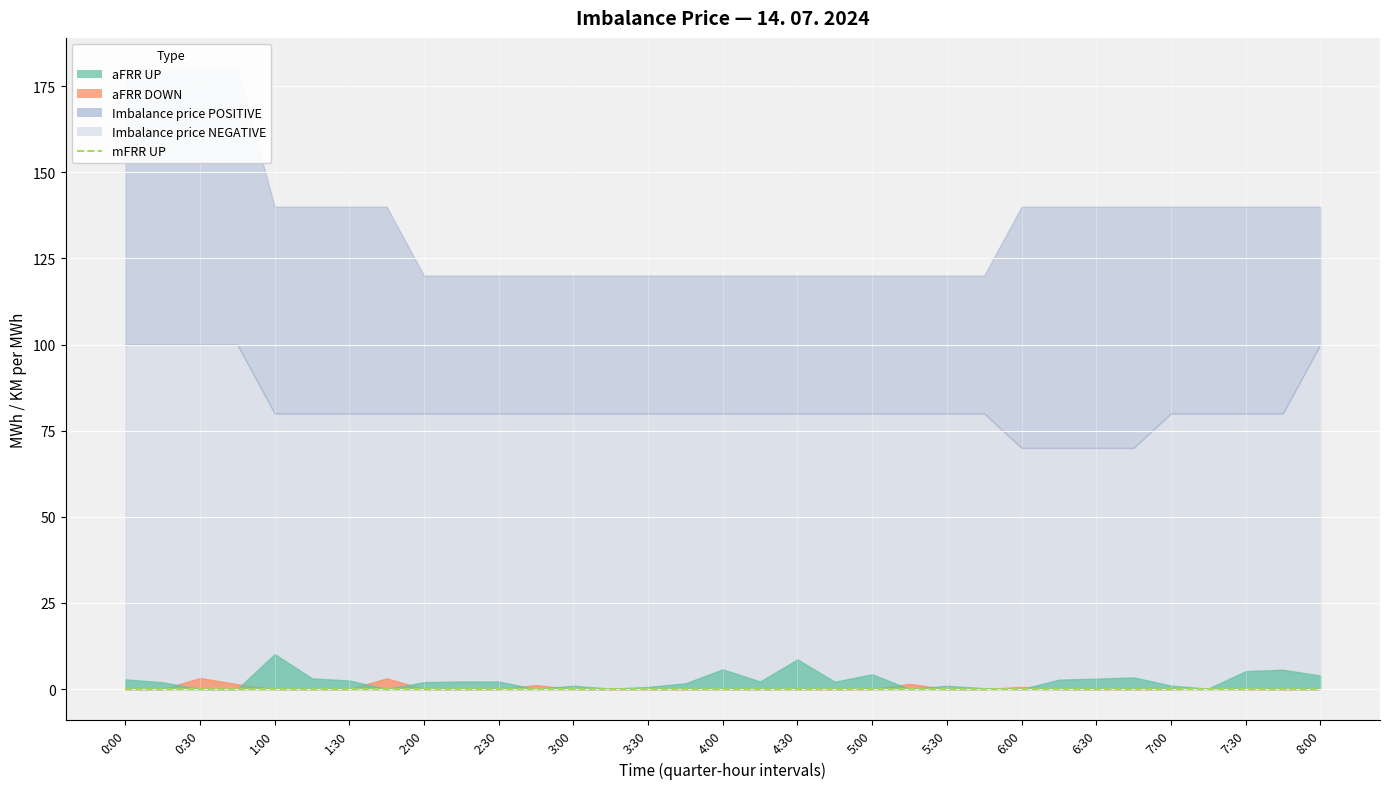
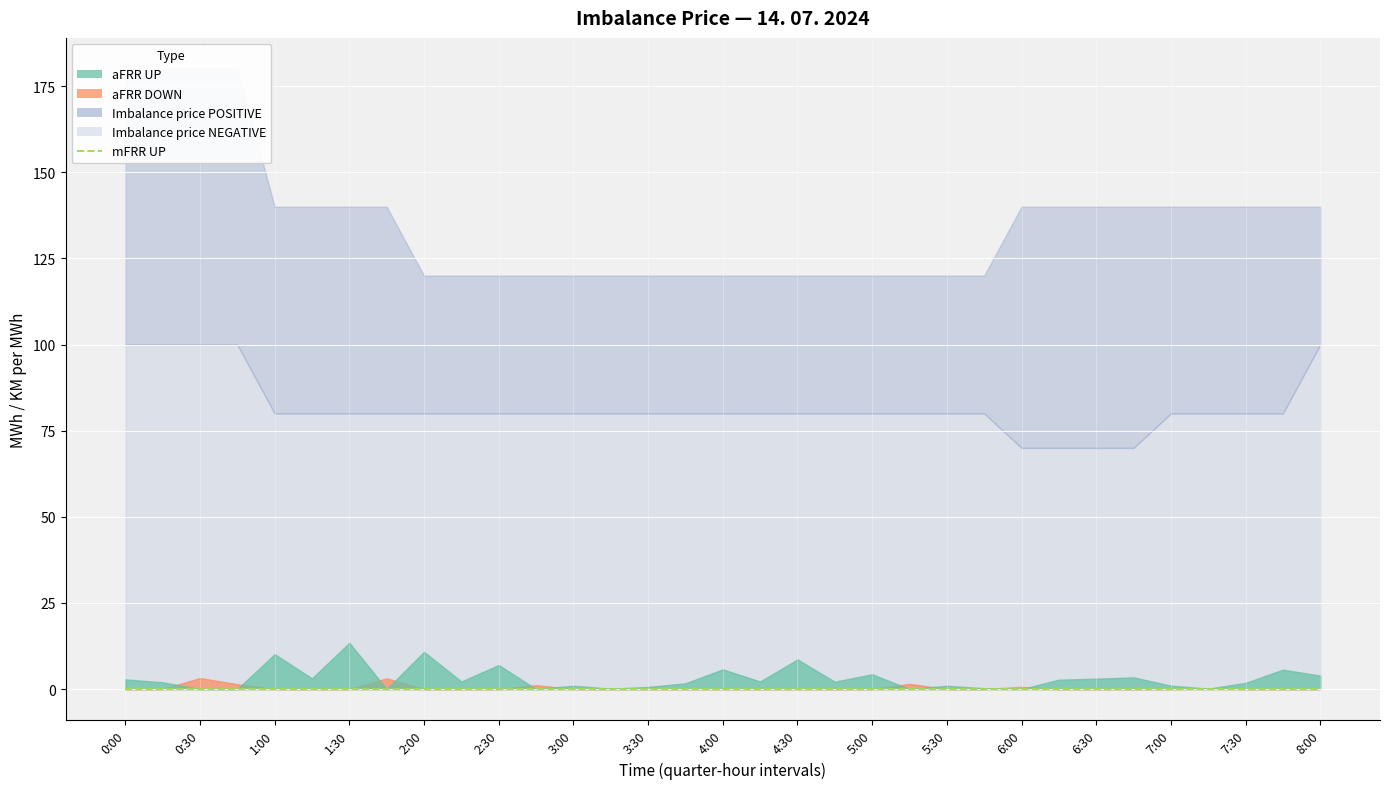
aFRR UP, 1:30: 2 -> 13
aFRR UP, 2:00: 2 -> 11
aFRR UP, 2:30: 2 -> 7
aFRR UP, 7:30: 5 -> 2
